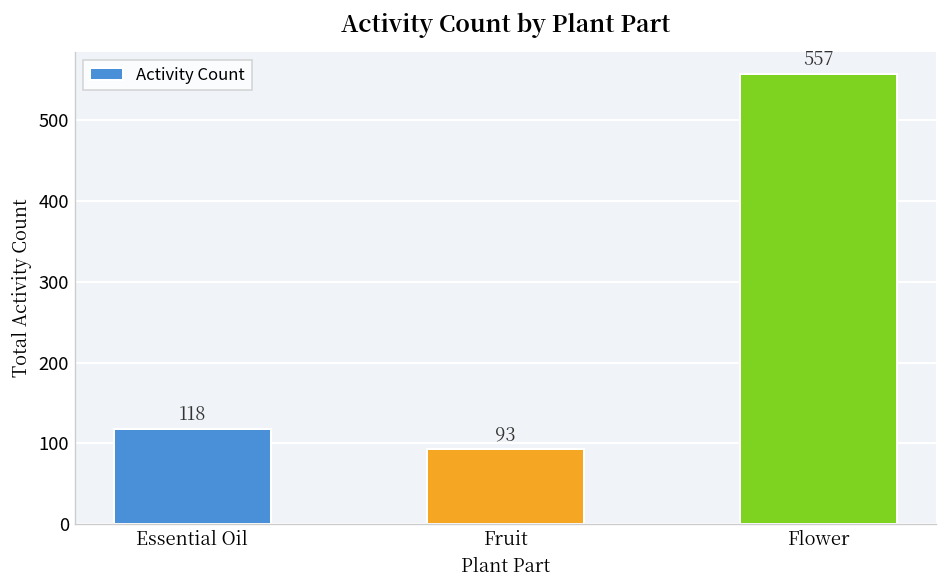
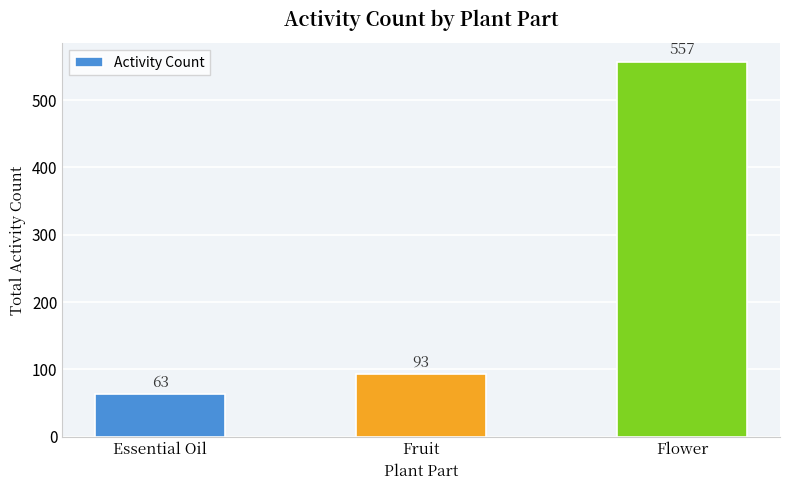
Essential Oil: 118 -> 63
